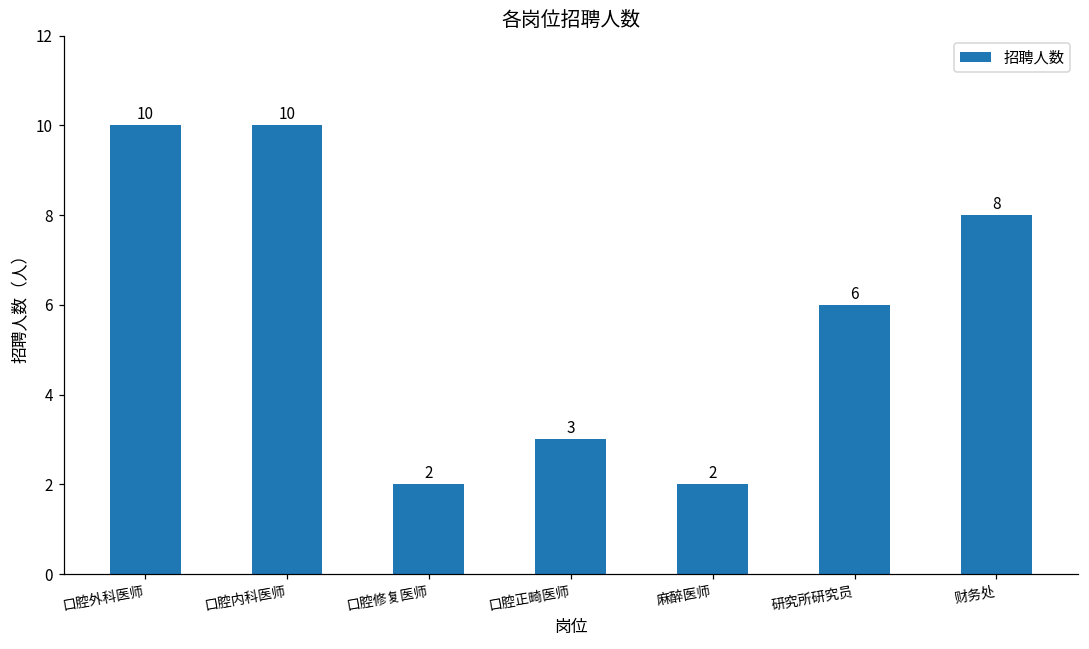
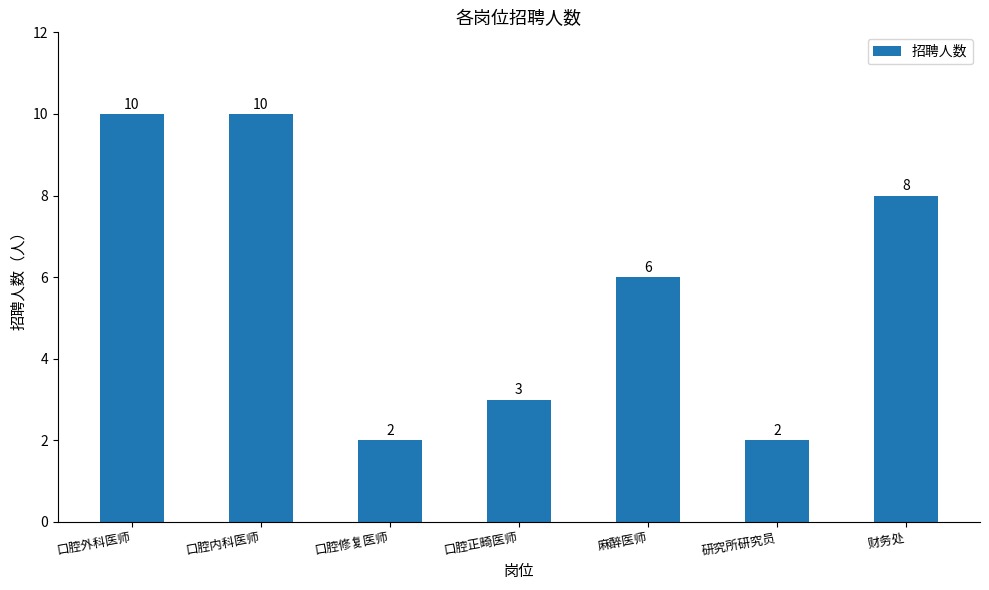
麻醉医师: 2 -> 6
研究所研究员: 6 -> 2
